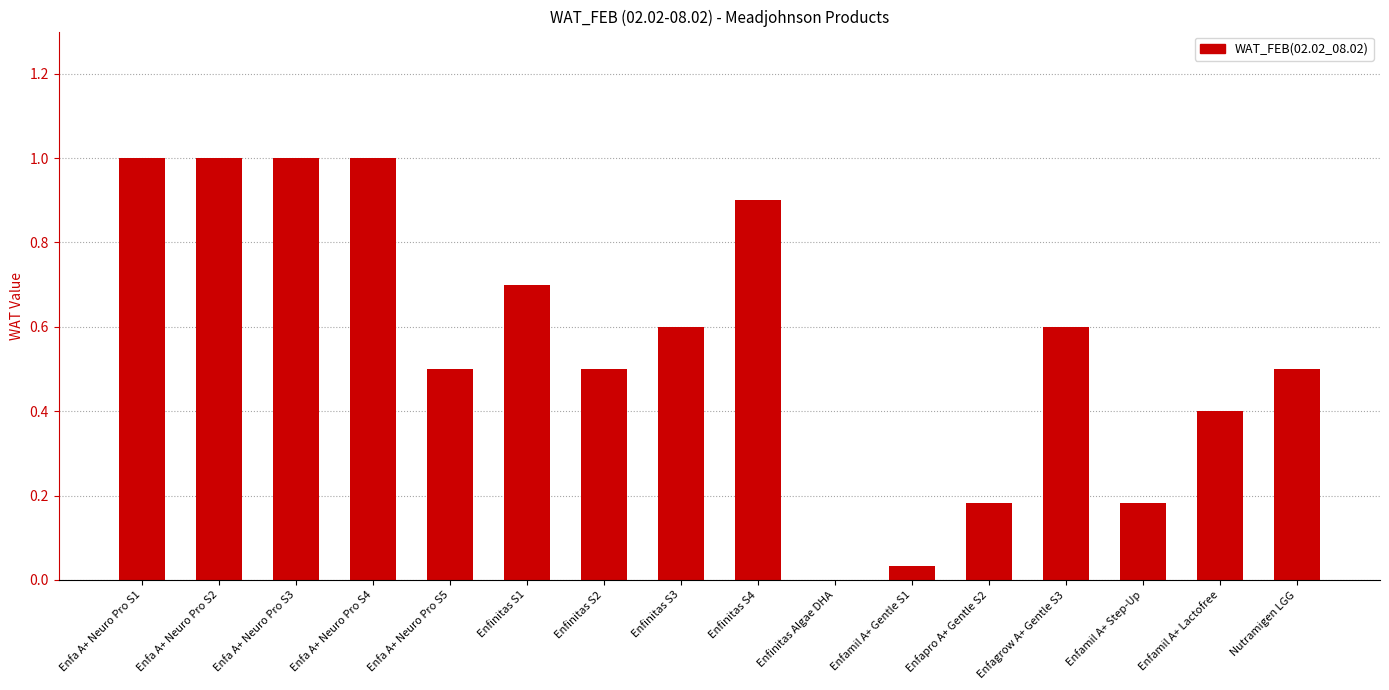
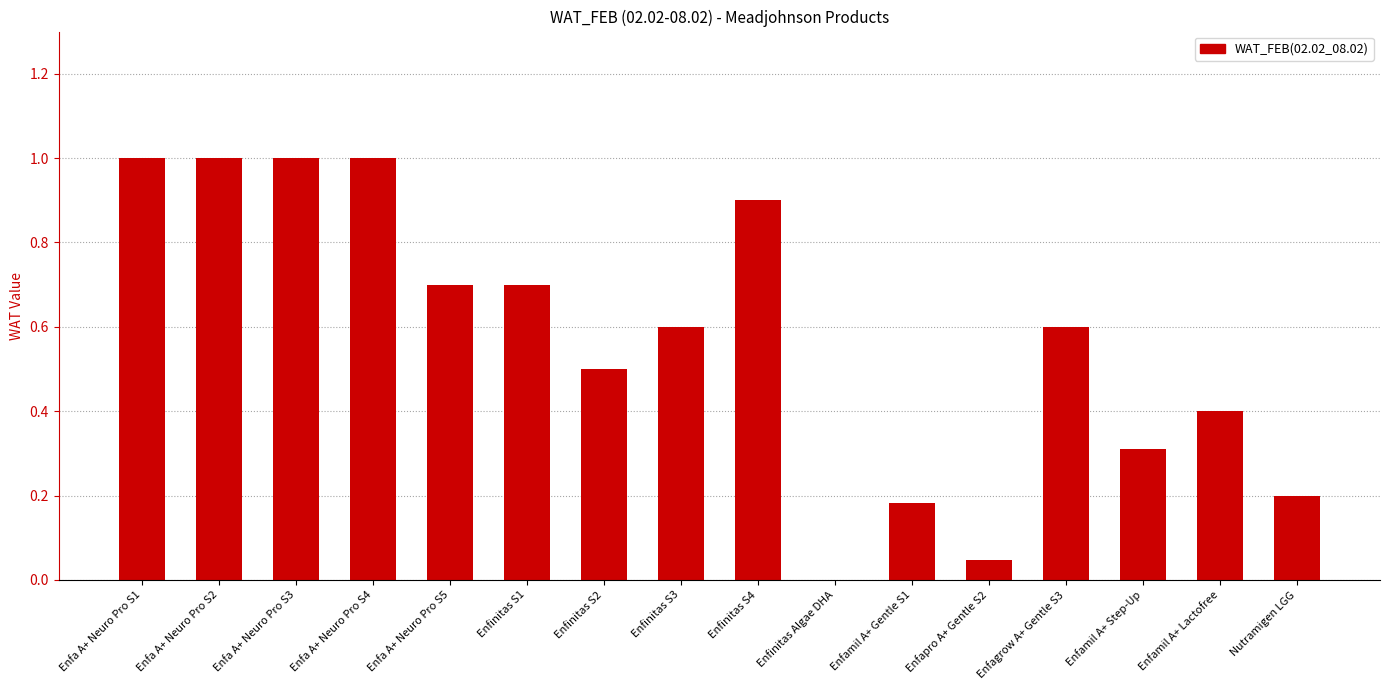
Enfa A+ Neuro Pro S5: 0.5 -> 0.7
Enfamil A+ Gentle S1: 0.03 -> 0.18
Enfapro A+ Gentle S2: 0.18 -> 0.05
Enfamil A+ Step-Up: 0.18 -> 0.31
Nutramigen LGG: 0.5 -> 0.2
